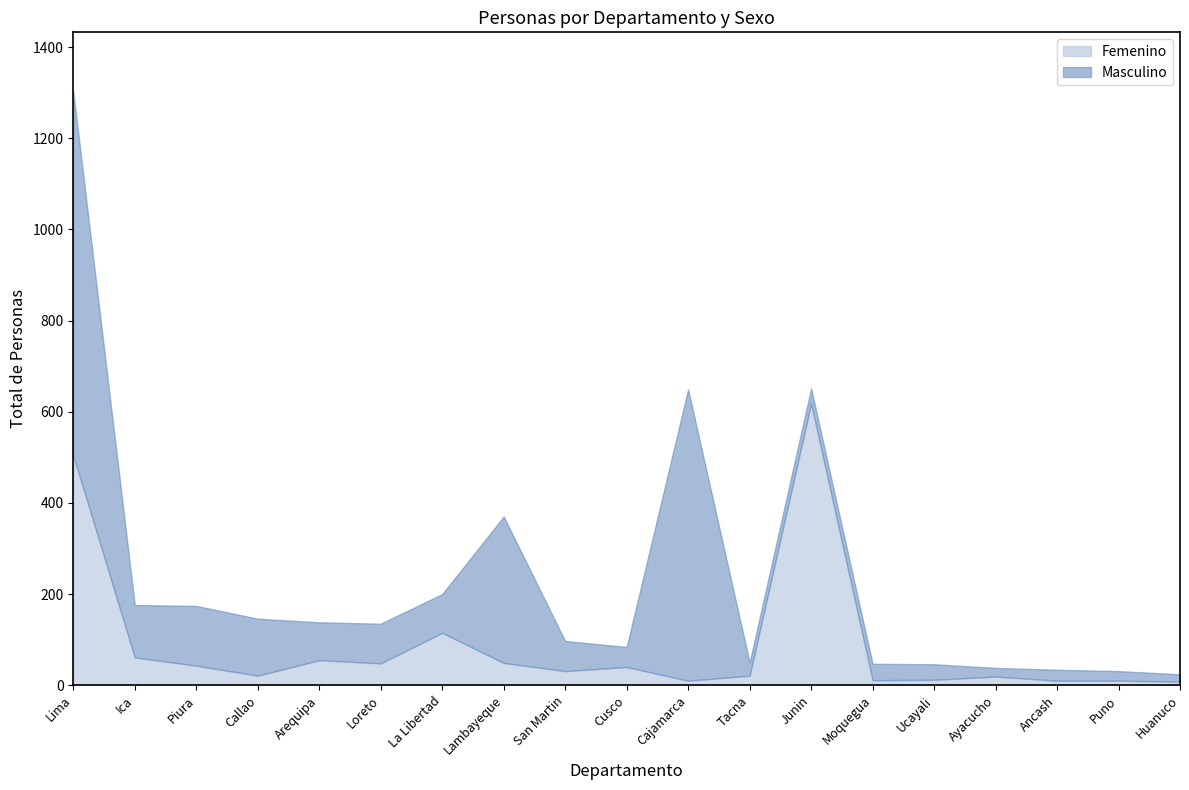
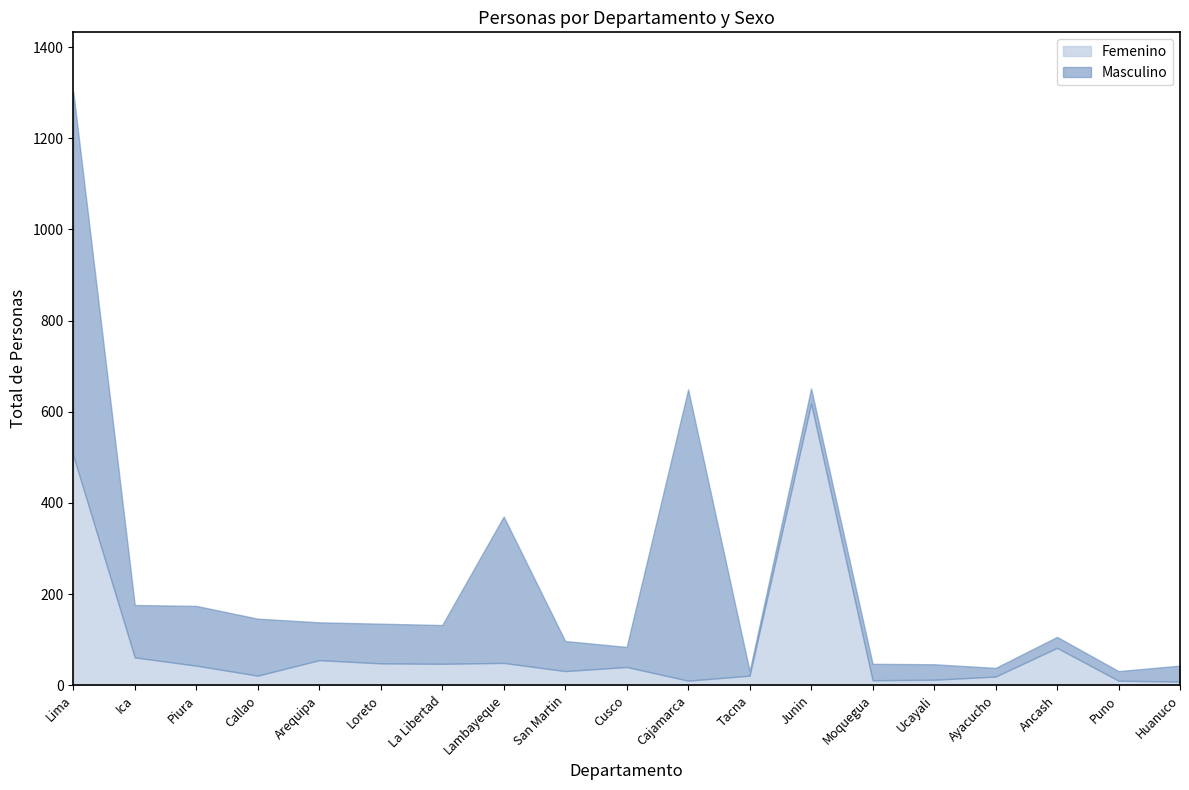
Femenino, La Libertad: 120 -> 50
Masculino, Tacna: 30 -> 10
Femenino, Ancash: 10 -> 80
Masculino, Huanuco: 20 -> 40
